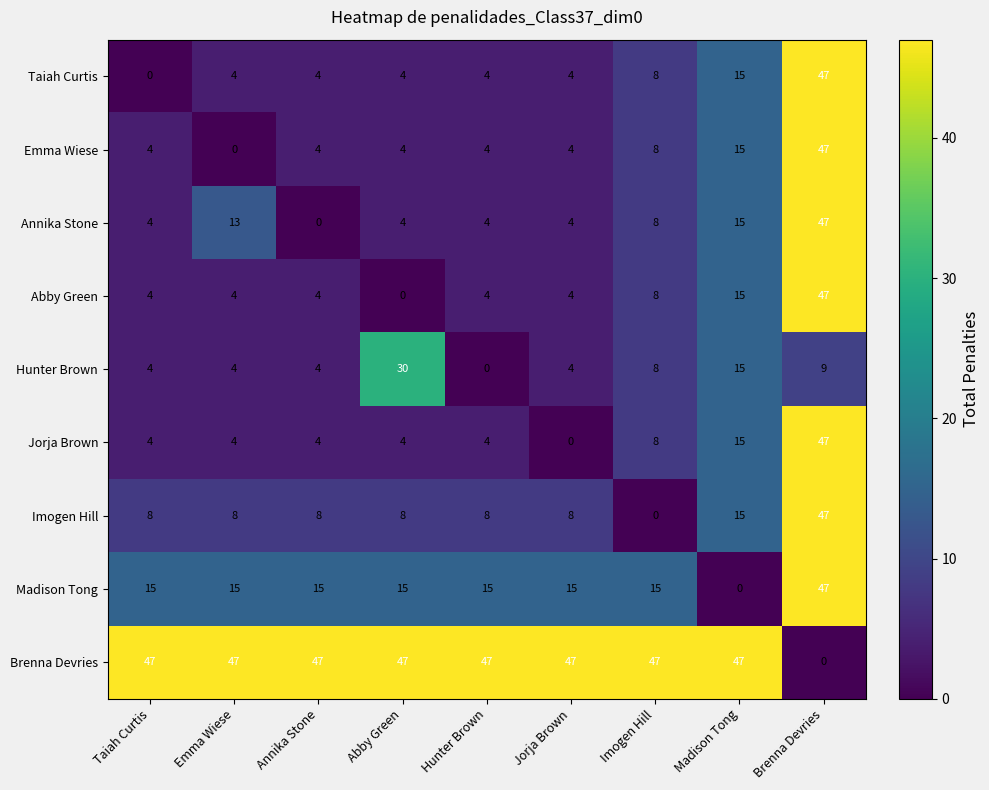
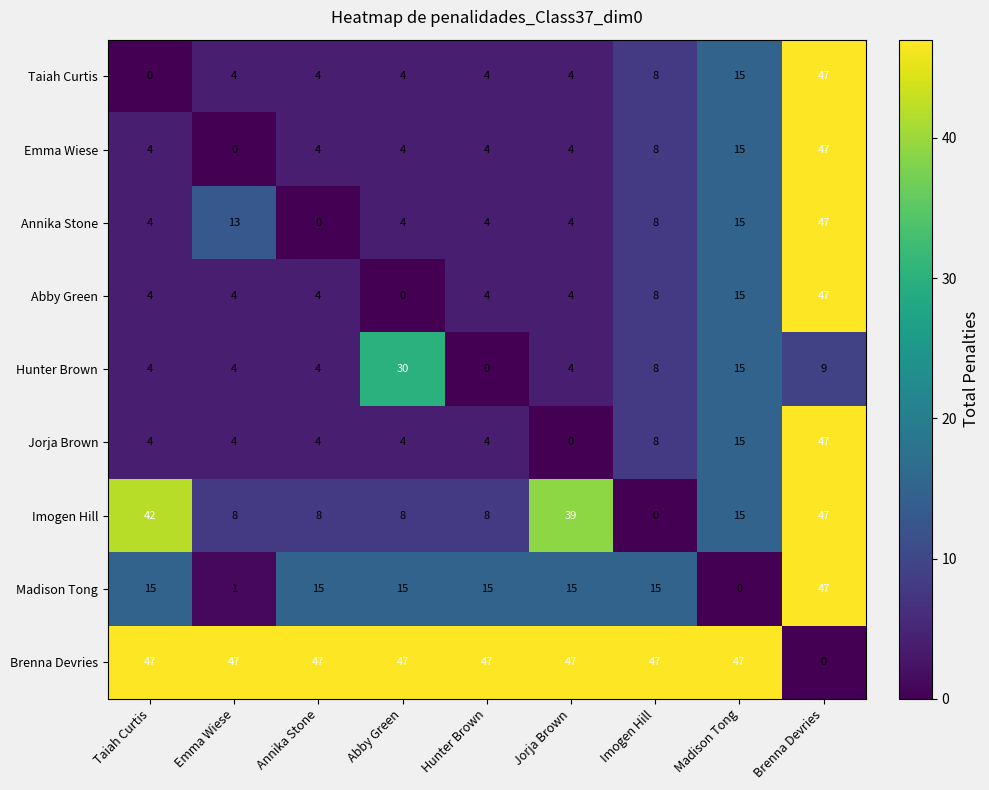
Imogen Hill, Taiah Curtis: 8 -> 42
Imogen Hill, Jorja Brown: 8 -> 39
Madison Tong, Emma Wiese: 15 -> 1
